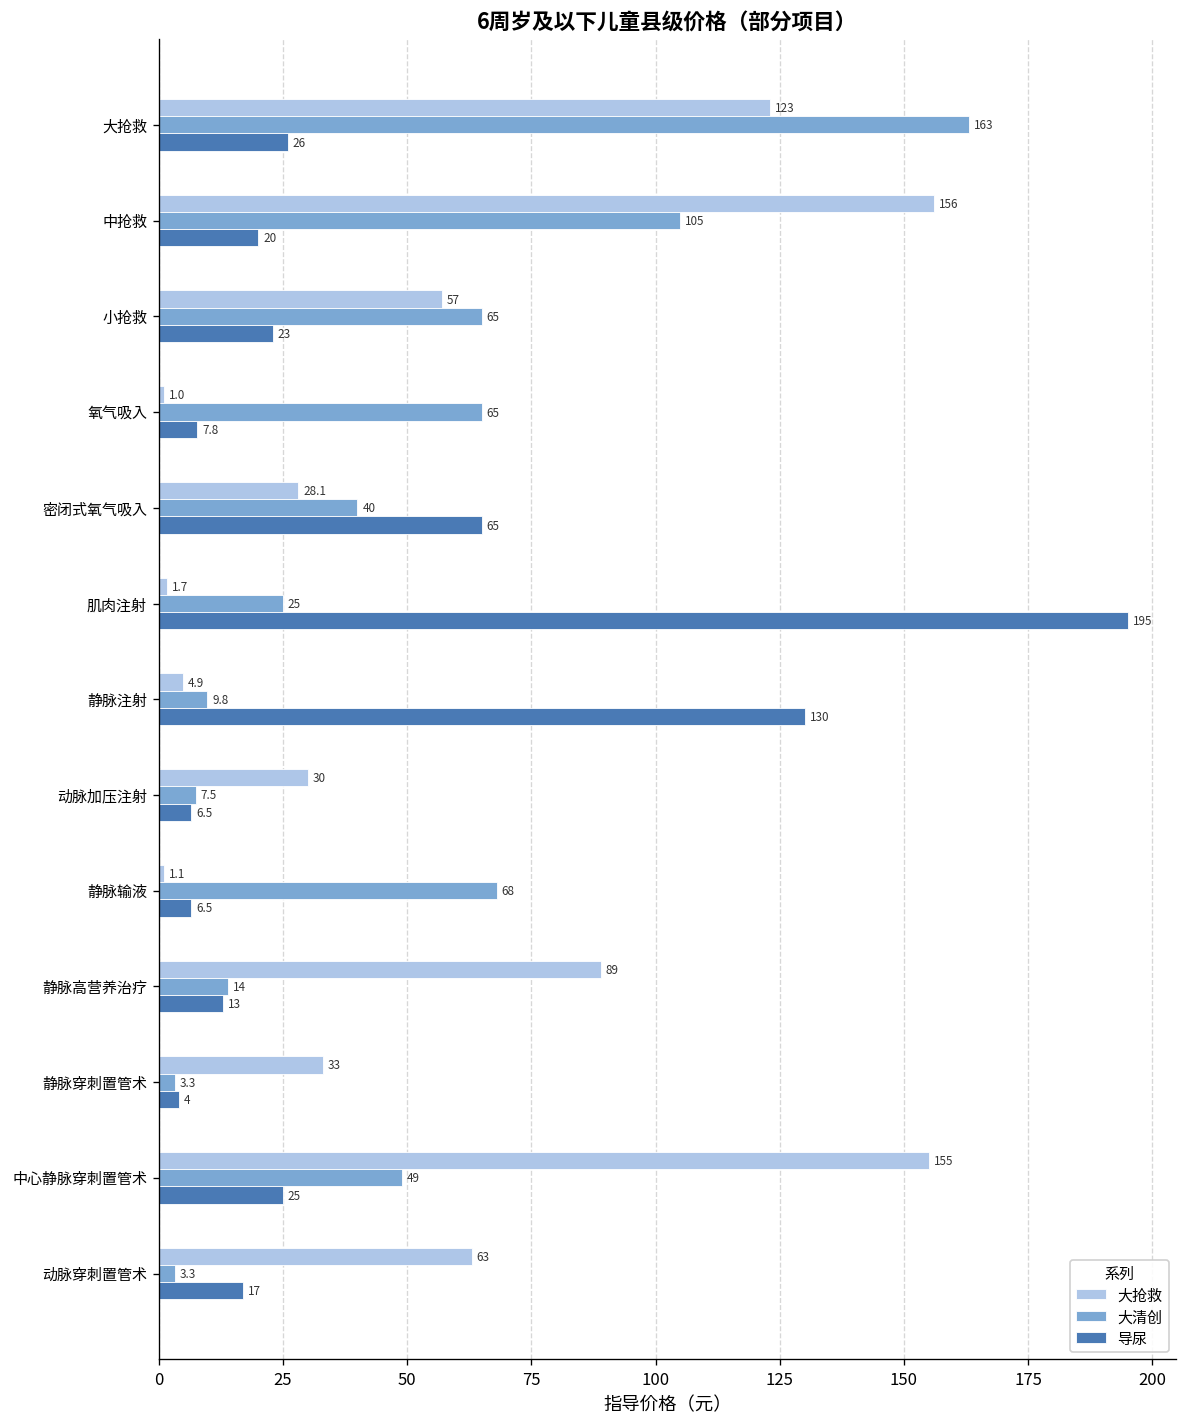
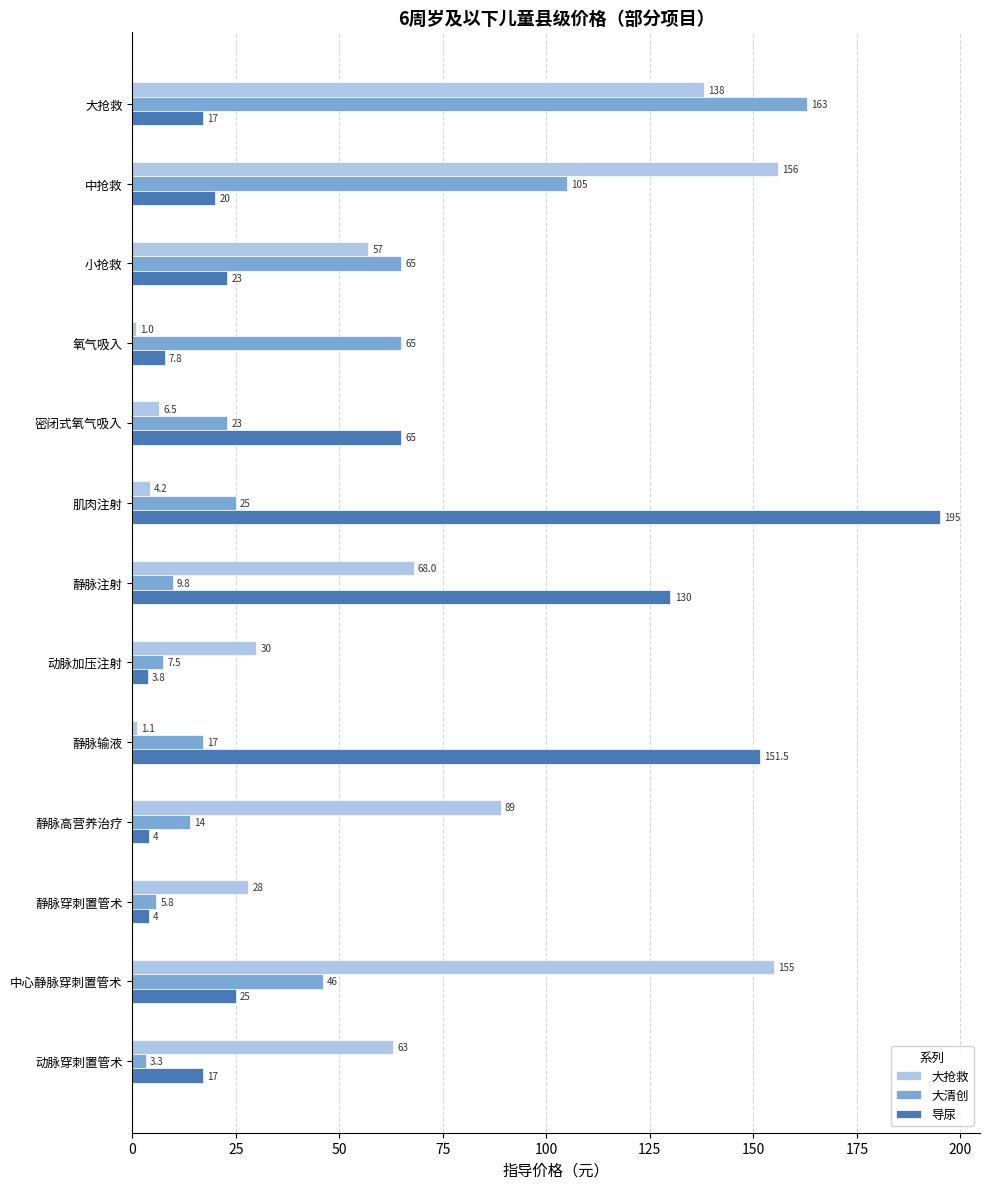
大抢救, 大抢救: 123 -> 138
导尿, 大抢救: 26 -> 17
大抢救, 密闭式氧气吸入: 28.1 -> 6.5
大清创, 密闭式氧气吸入: 40 -> 23
大抢救, 肌肉注射: 1.7 -> 4.2
大抢救, 静脉注射: 4.9 -> 68.0
导尿, 动脉加压注射: 6.5 -> 3.8
大清创, 静脉输液: 68 -> 17
导尿, 静脉输液: 6.5 -> 151.5
导尿, 静脉高营养治疗: 13 -> 4
大抢救, 静脉穿刺置管术: 33 -> 28
大清创, 静脉穿刺置管术: 3.3 -> 5.8
大清创, 中心静脉穿刺置管术: 49 -> 46
